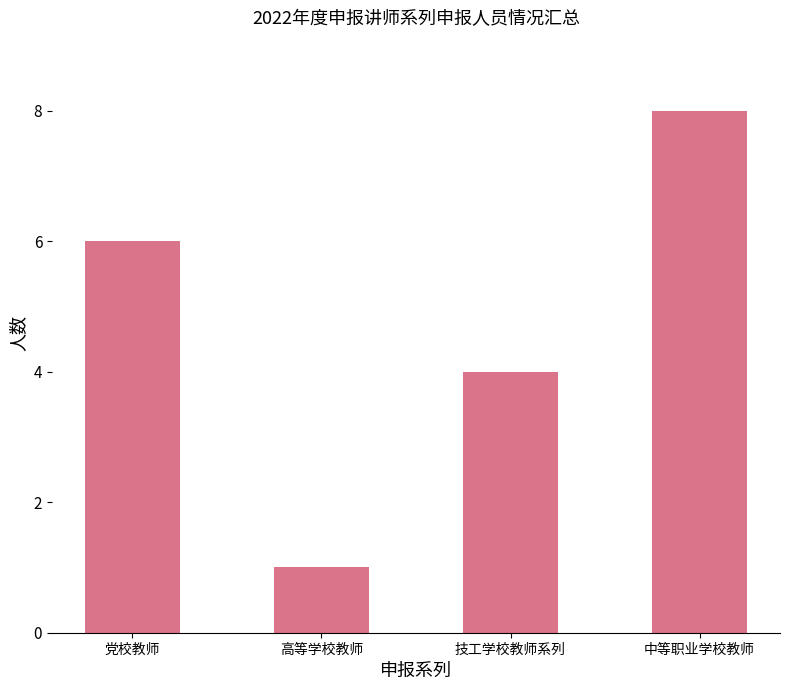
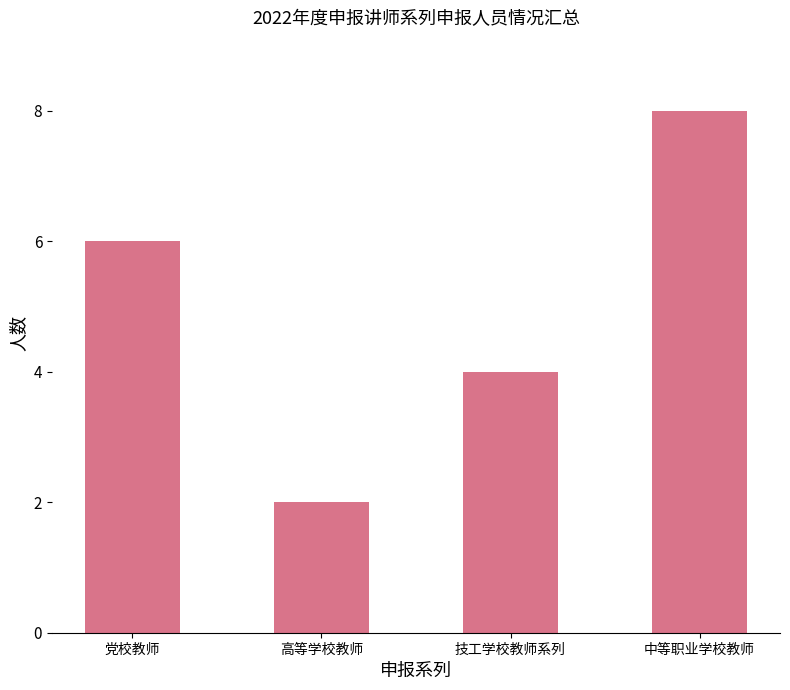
高等学校教师: 1 -> 2
